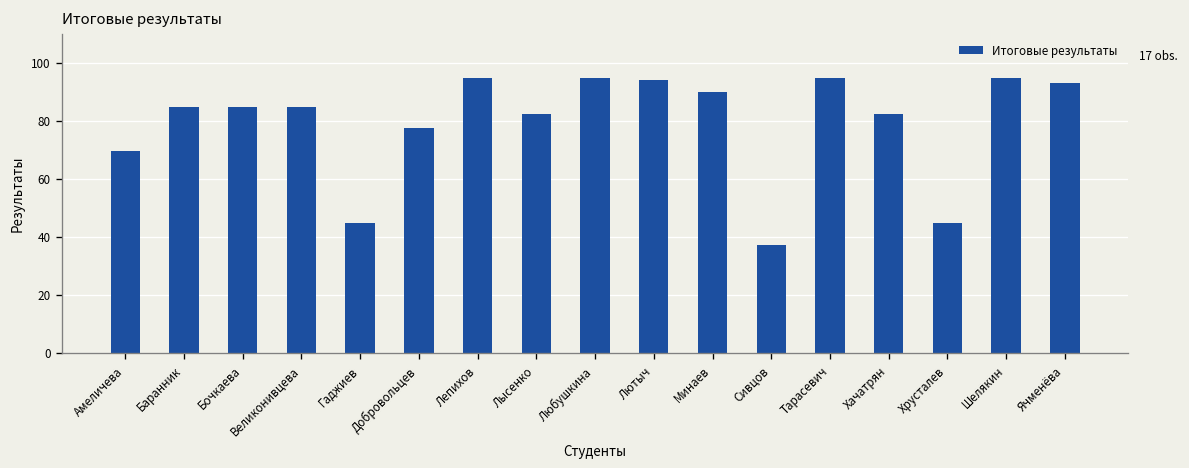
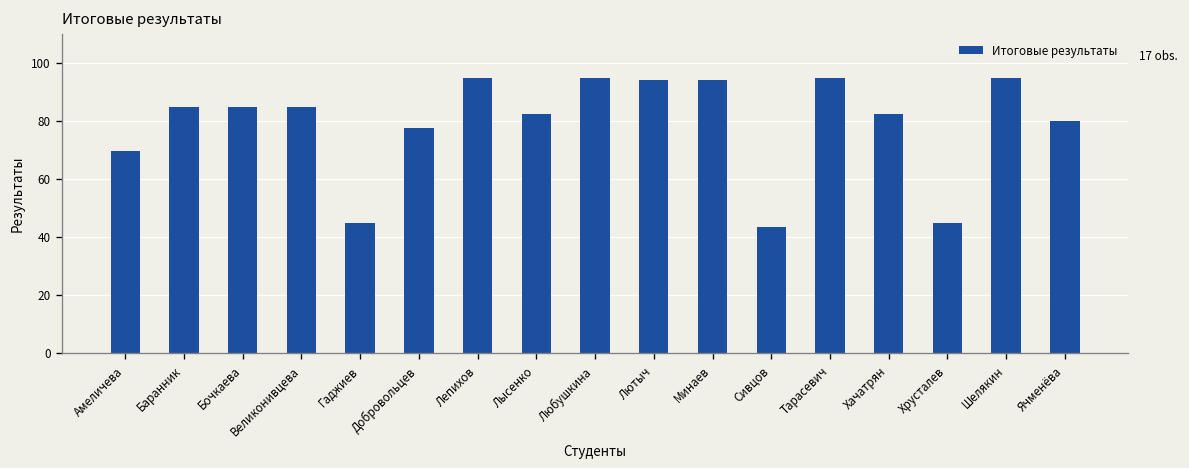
Минаев: 90 -> 94
Сивцов: 38 -> 43
Ячменёва: 93 -> 80
